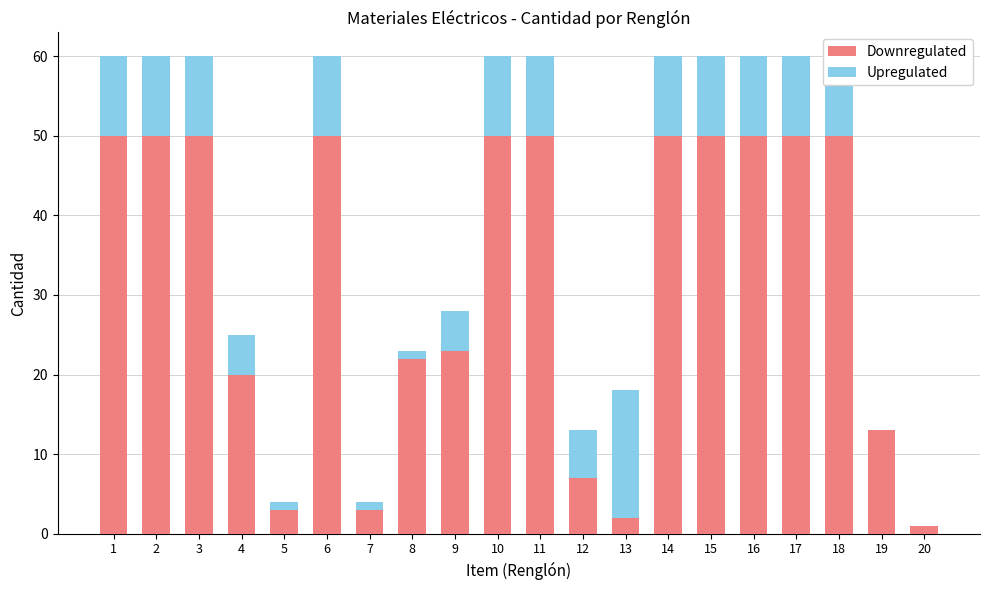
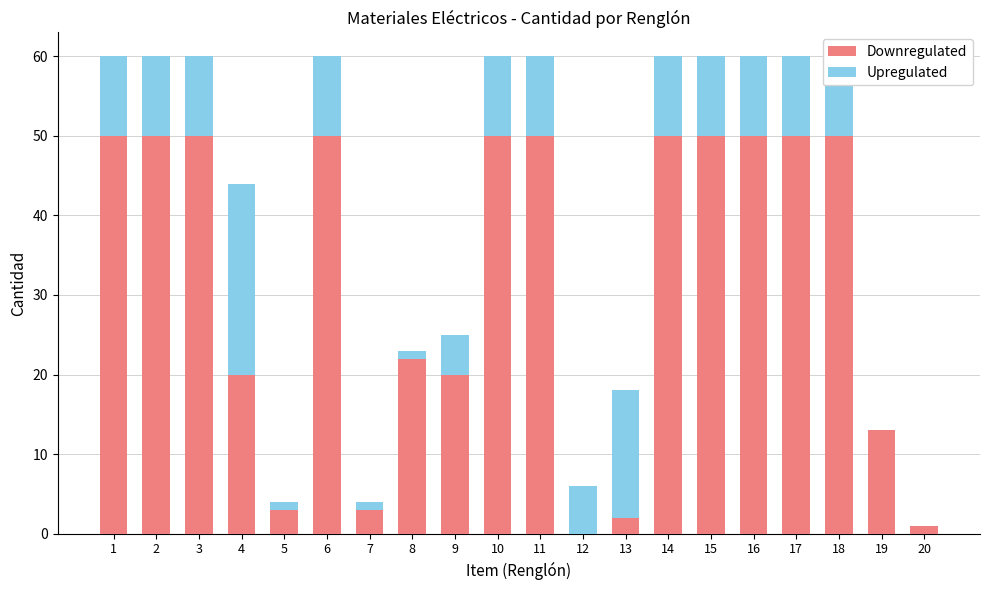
Upregulated, 4: 5 -> 24
Downregulated, 9: 23 -> 20
Downregulated, 12: 7 -> 0
